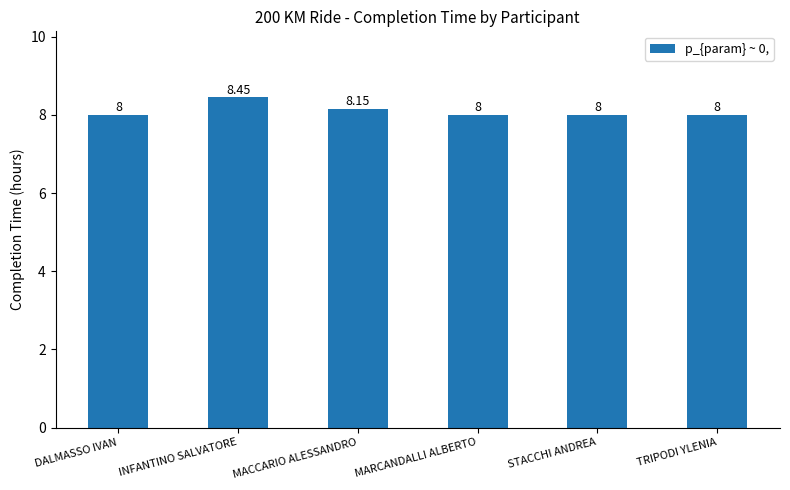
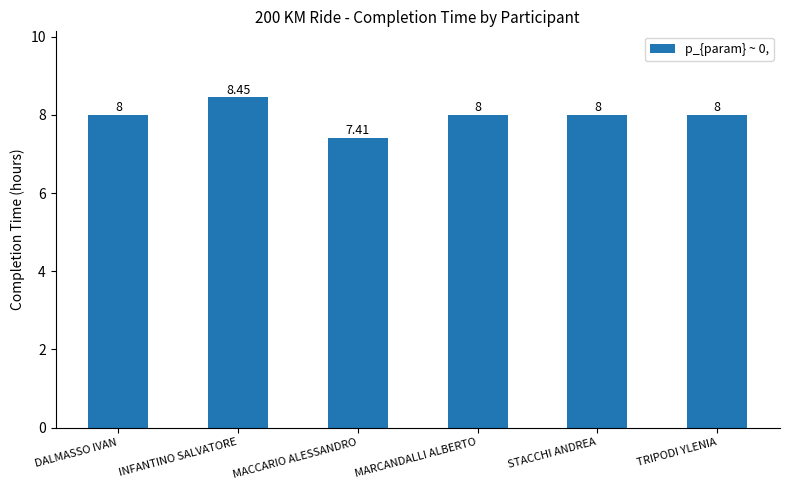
MACCARIO ALESSANDRO: 8.15 -> 7.41
